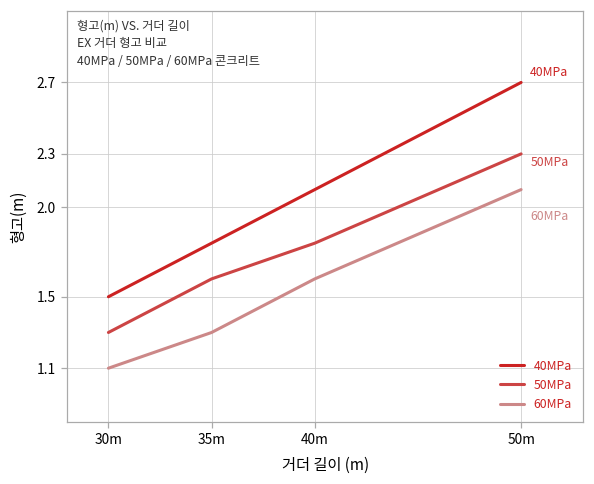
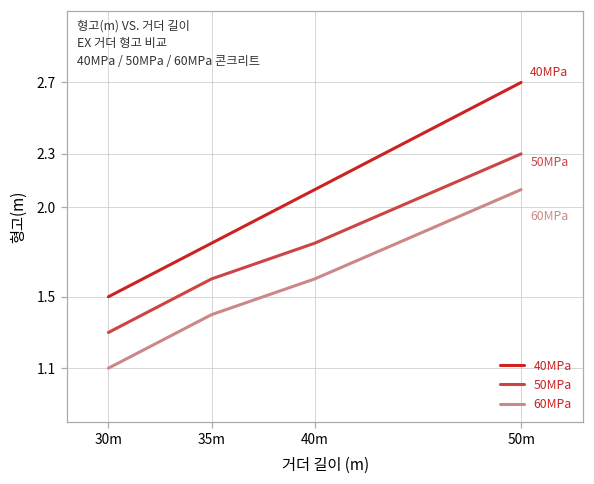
60MPa, 35m: 1.3 -> 1.4
